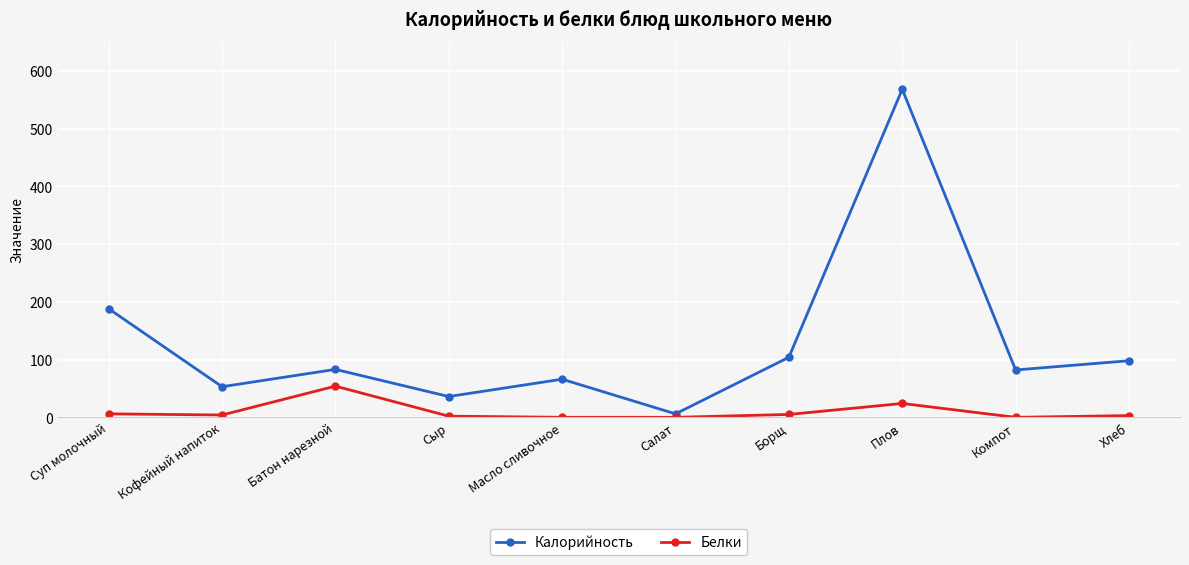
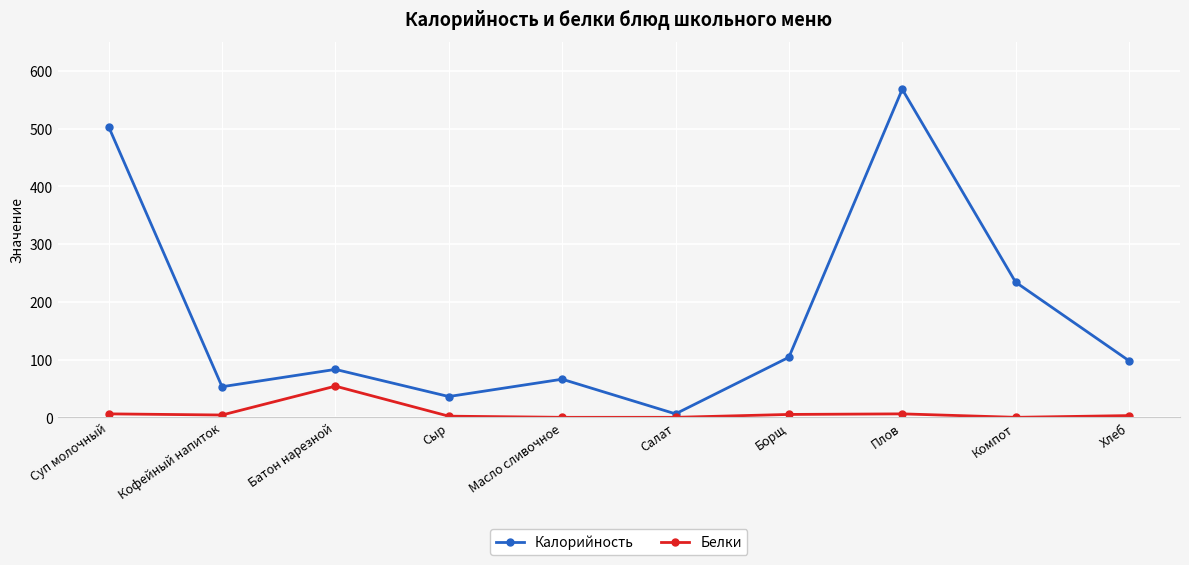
Калорийность, Суп молочный: 190 -> 500
Белки, Плов: 20 -> 10
Калорийность, Компот: 80 -> 230
